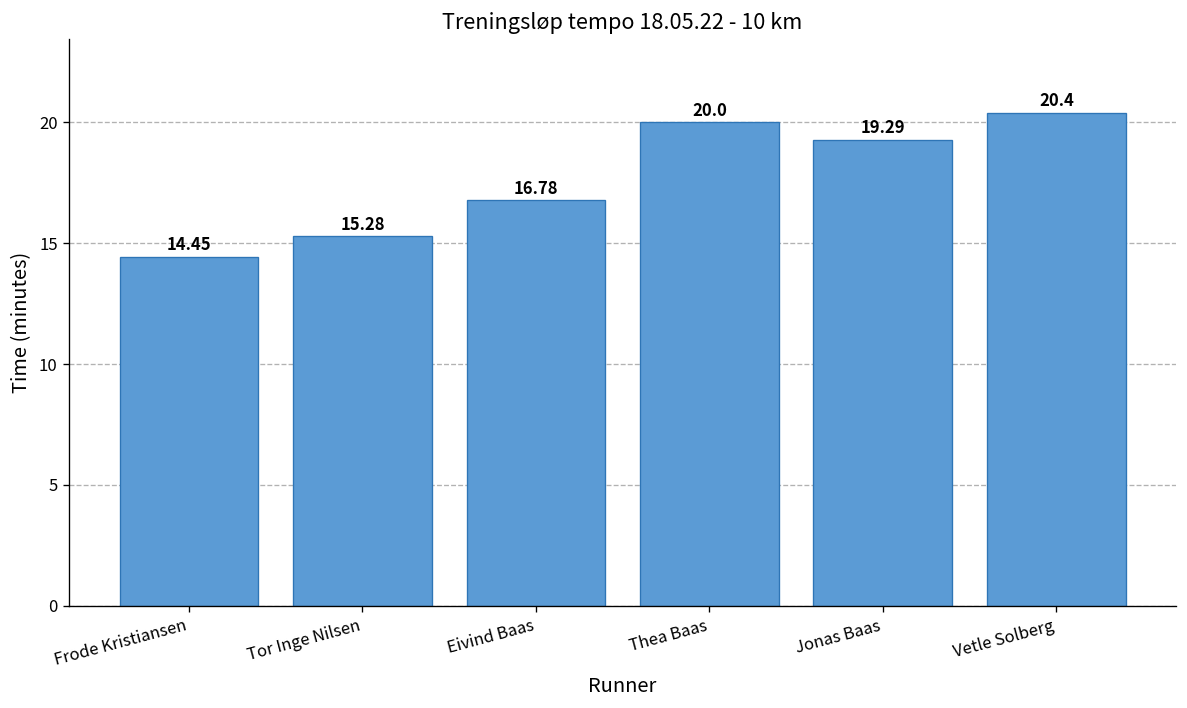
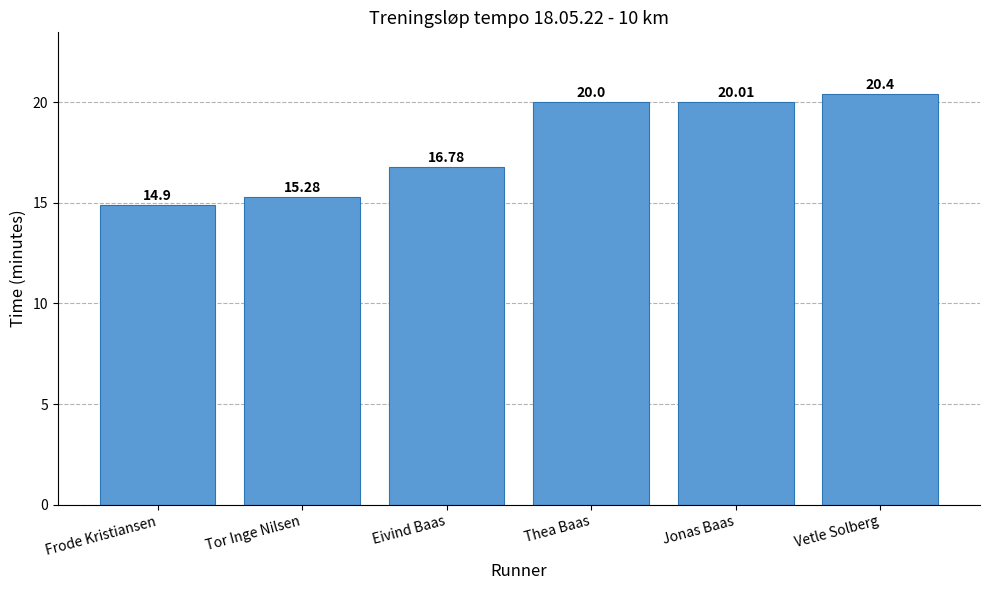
Frode Kristiansen: 14.45 -> 14.9
Jonas Baas: 19.29 -> 20.01
